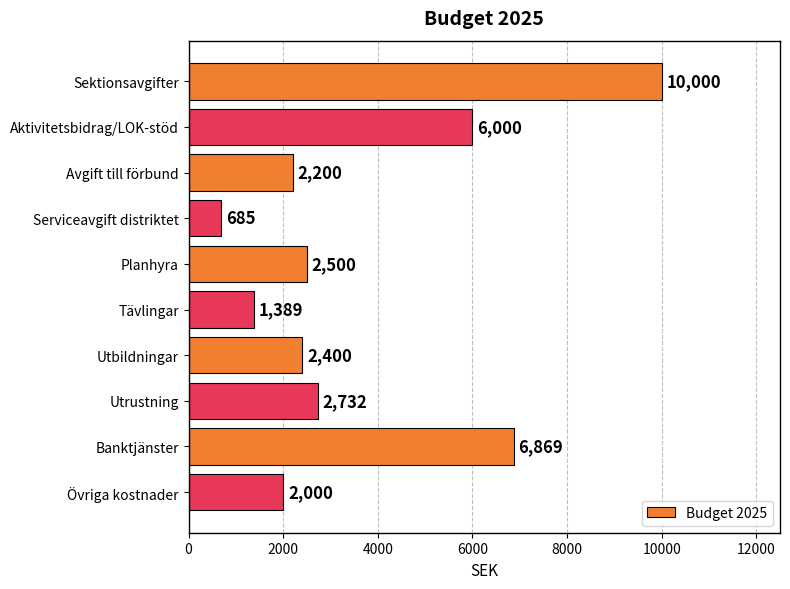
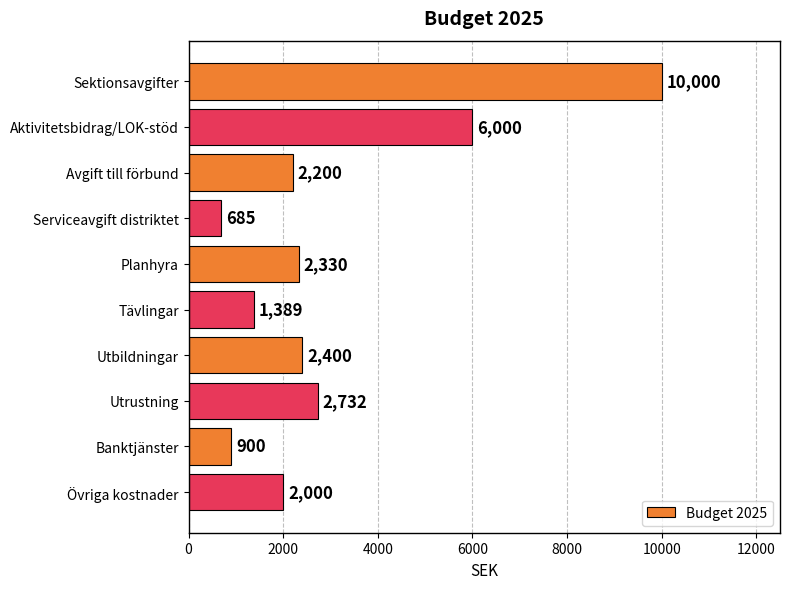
Planhyra: 2,500 -> 2,330
Banktjänster: 6,869 -> 900
